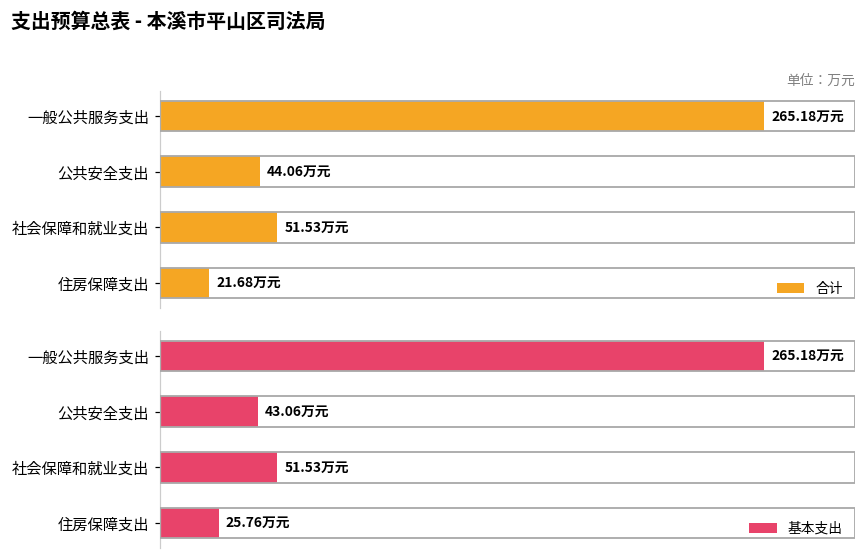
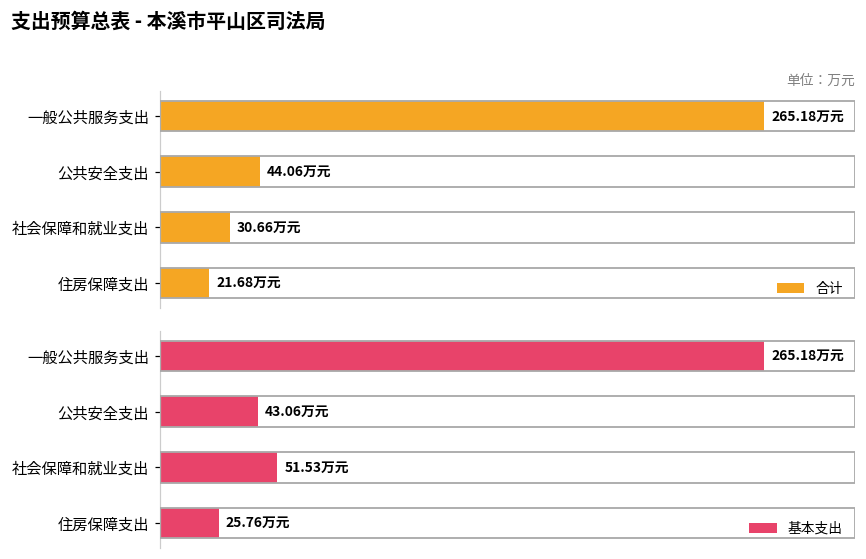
单位：万元, 社会保障和就业支出: 51.53 -> 30.66
